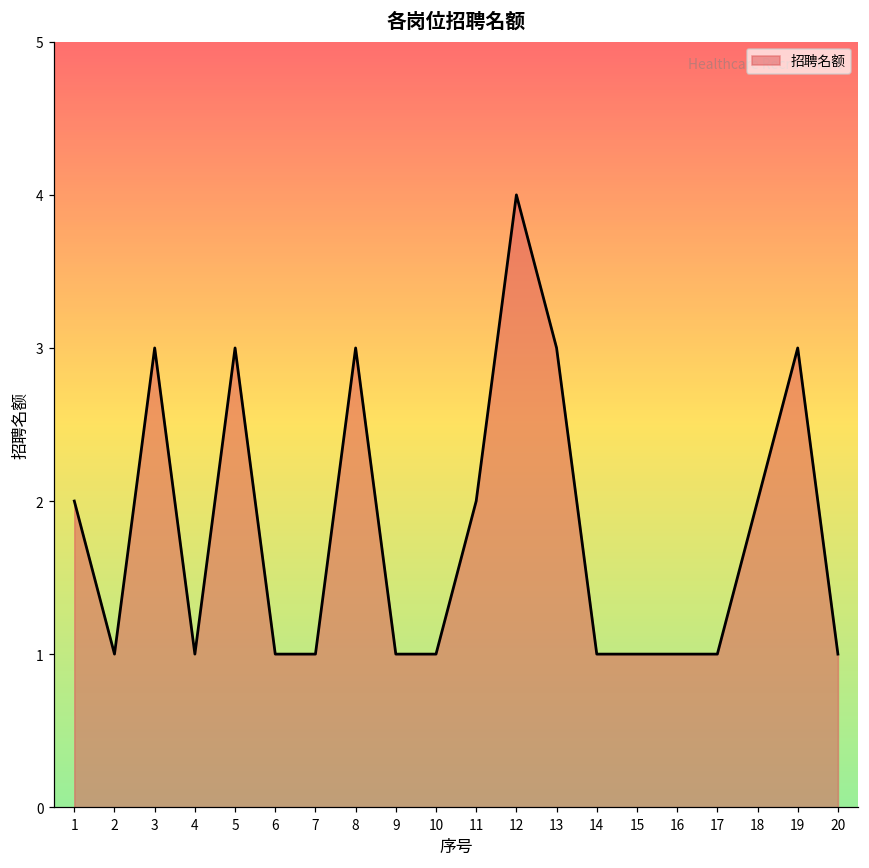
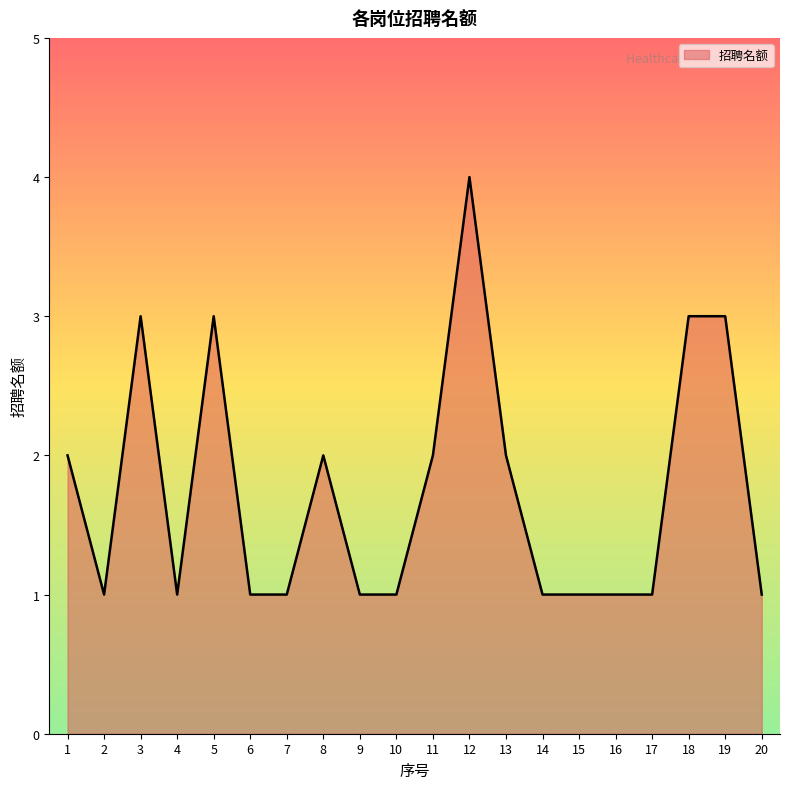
8: 3 -> 2
13: 3 -> 2
18: 2 -> 3
